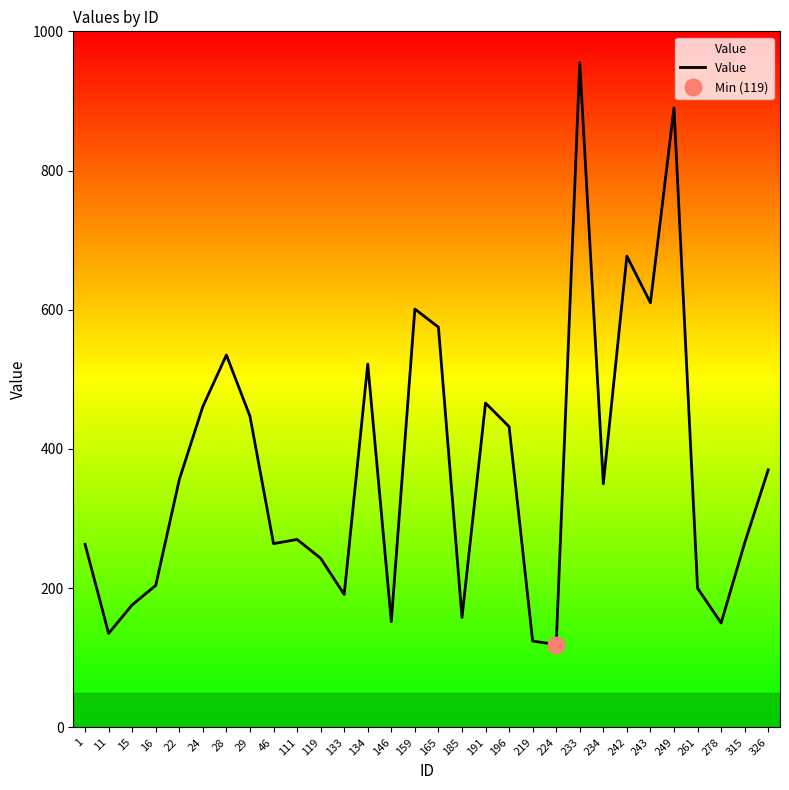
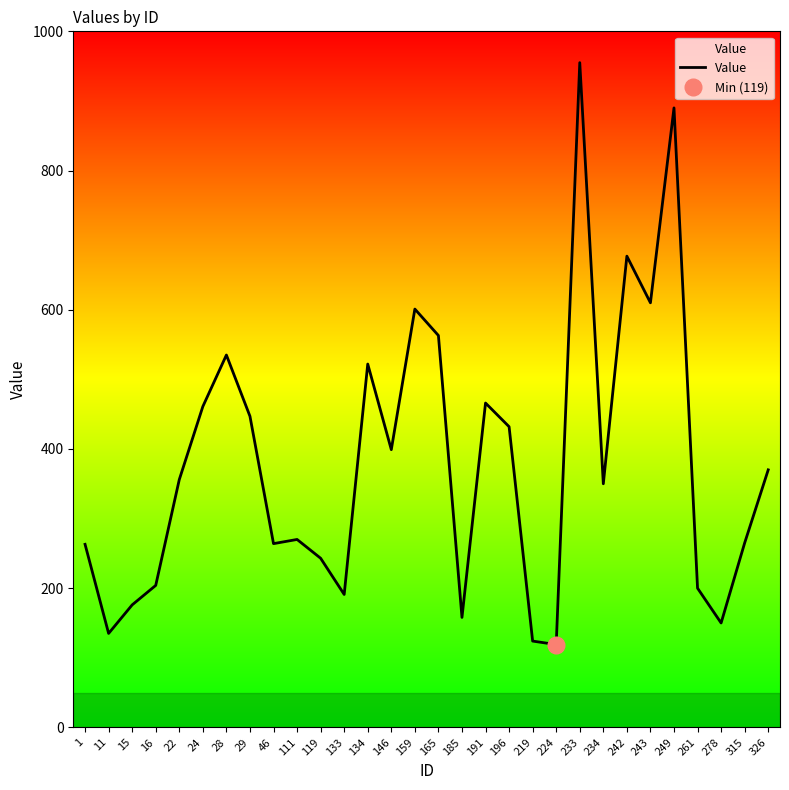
Value, 146: 150 -> 400
Value, 165: 580 -> 560
